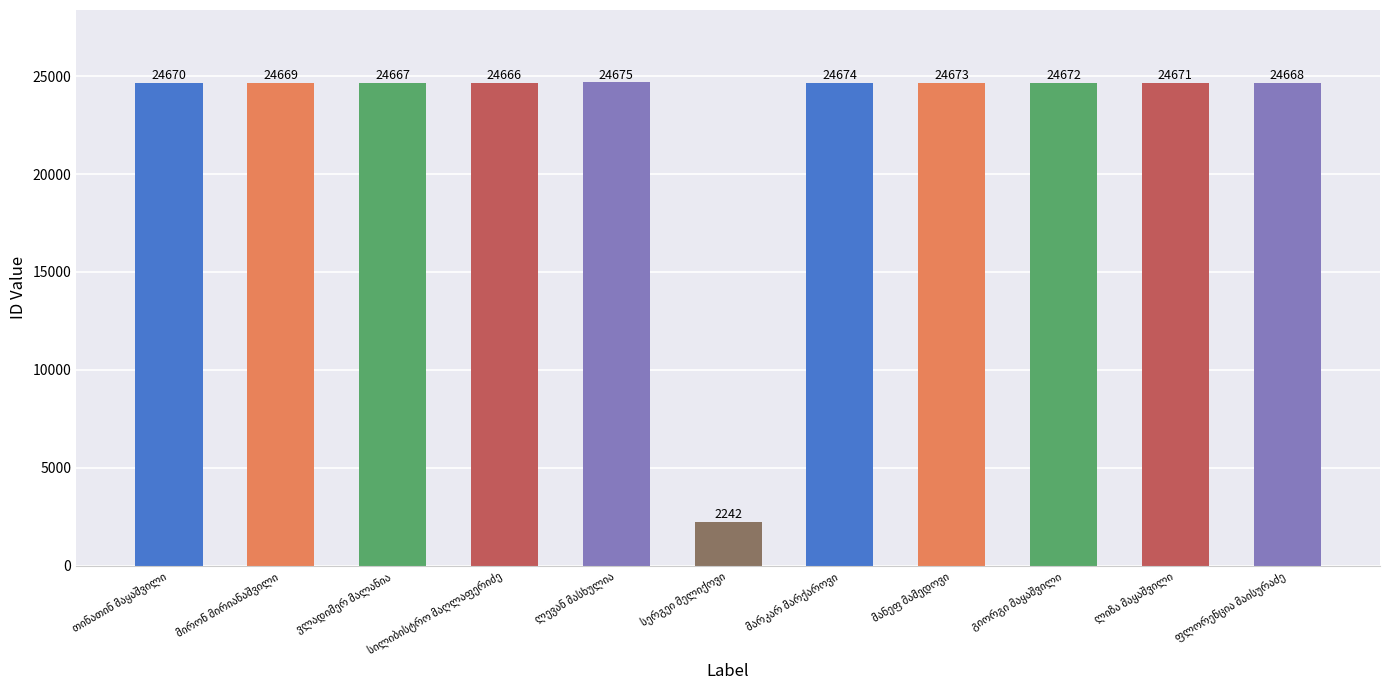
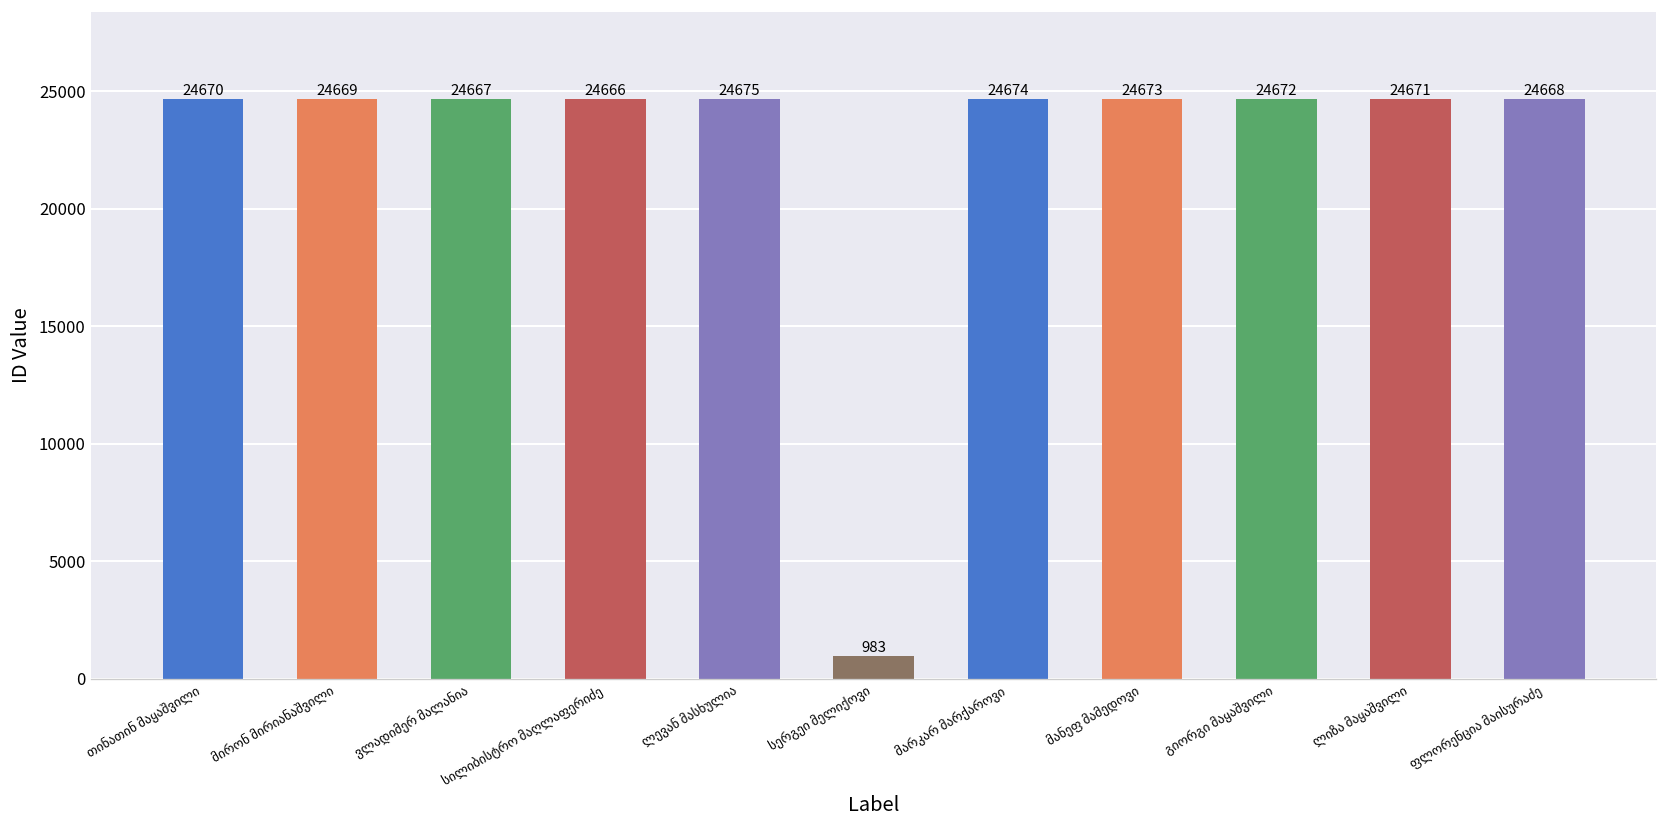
სერგეი მელიქოვი: 2242 -> 983
